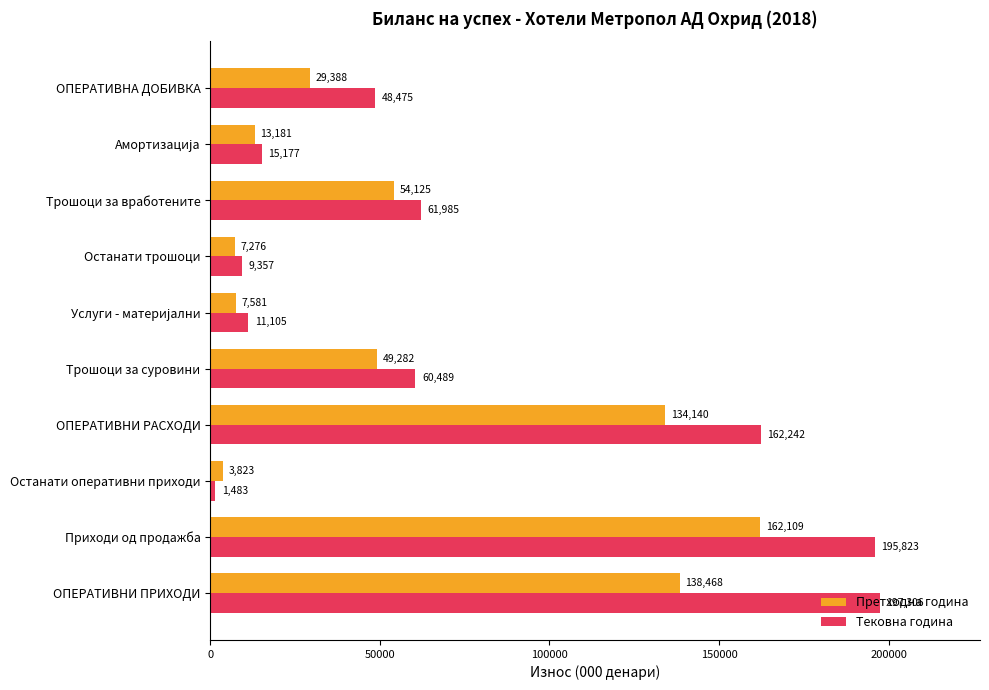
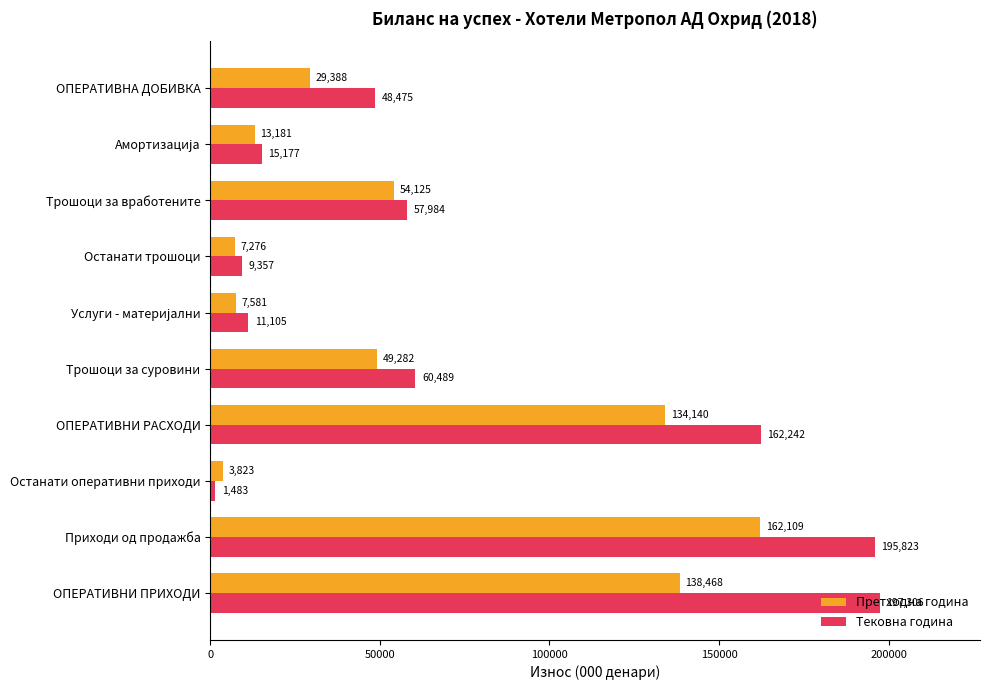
Тековна година, Трошоци за вработените: 61,985 -> 57,984
